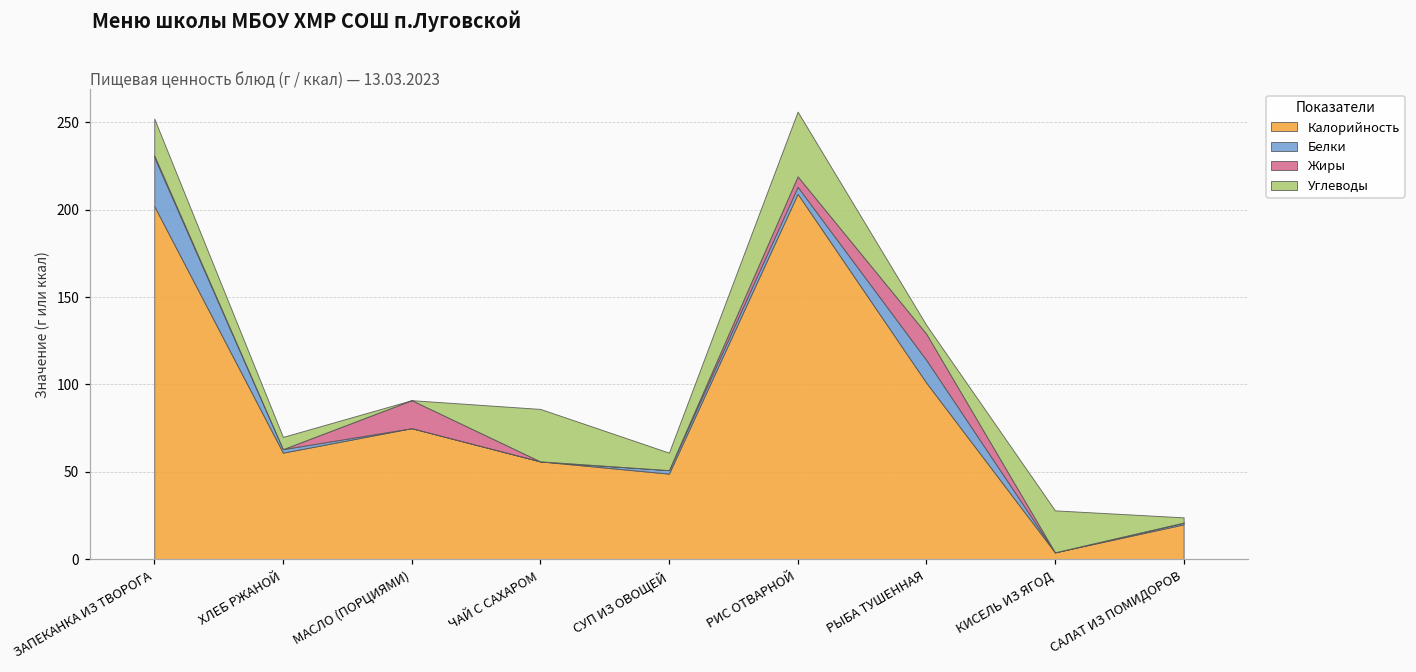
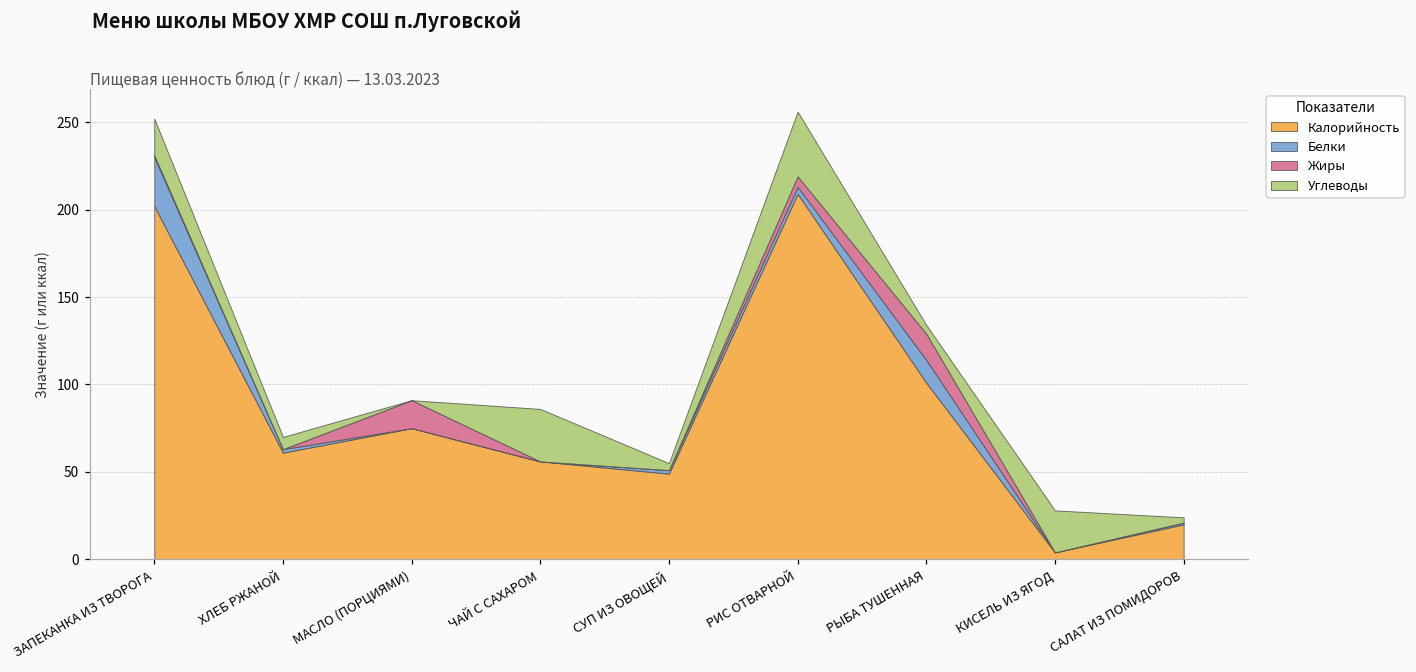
Углеводы, СУП ИЗ ОВОЩЕЙ: 10 -> 4
